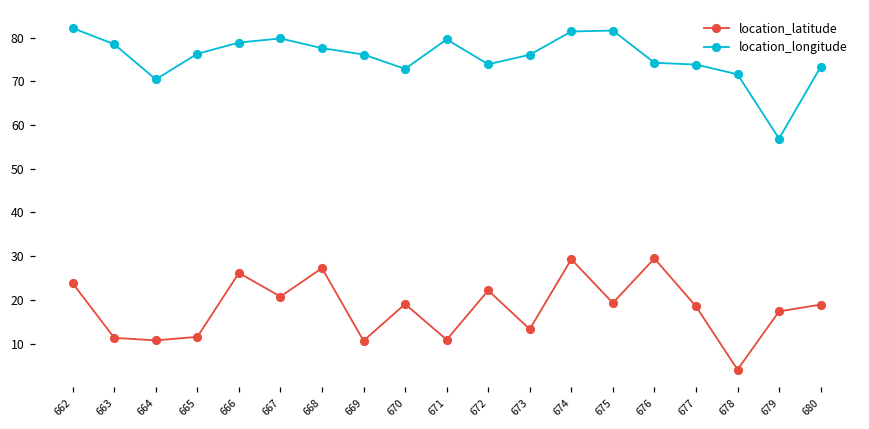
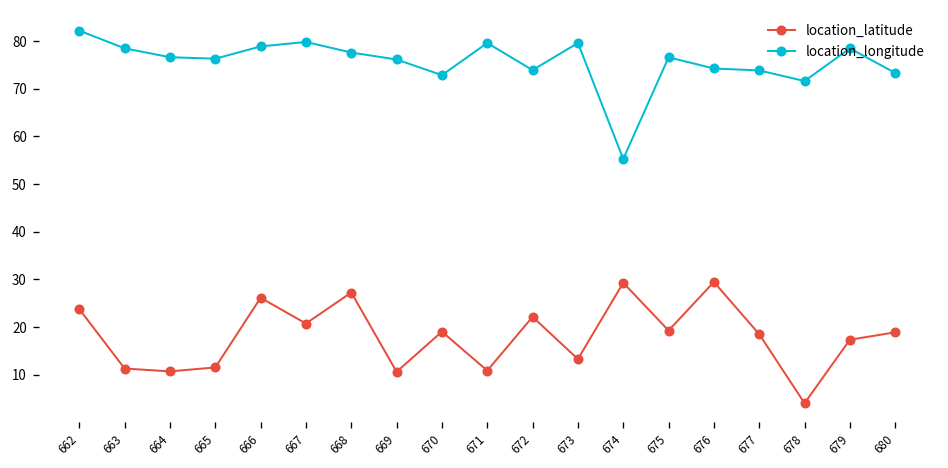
location_longitude, 664: 70 -> 77
location_longitude, 673: 76 -> 80
location_longitude, 674: 81 -> 55
location_longitude, 675: 82 -> 77
location_longitude, 679: 57 -> 78
